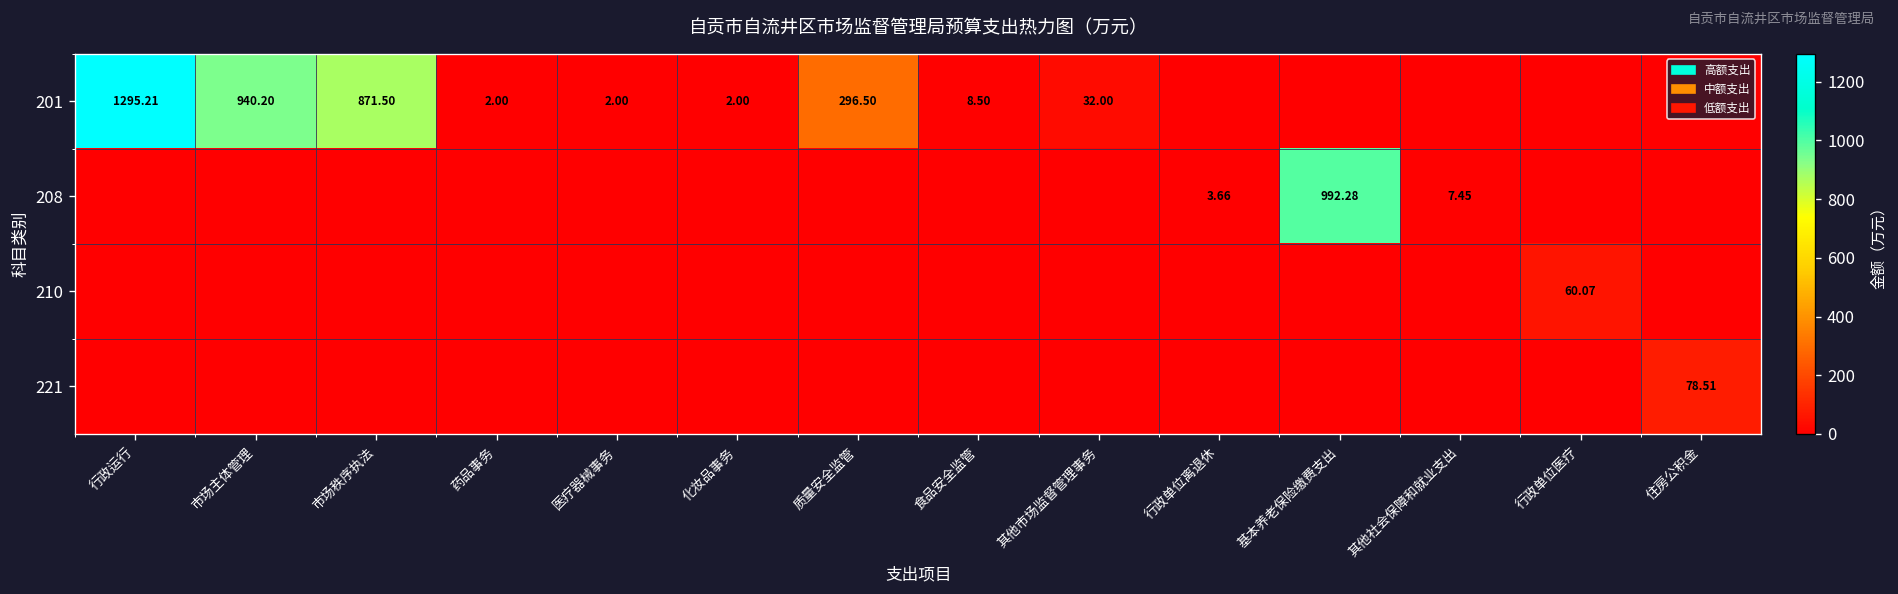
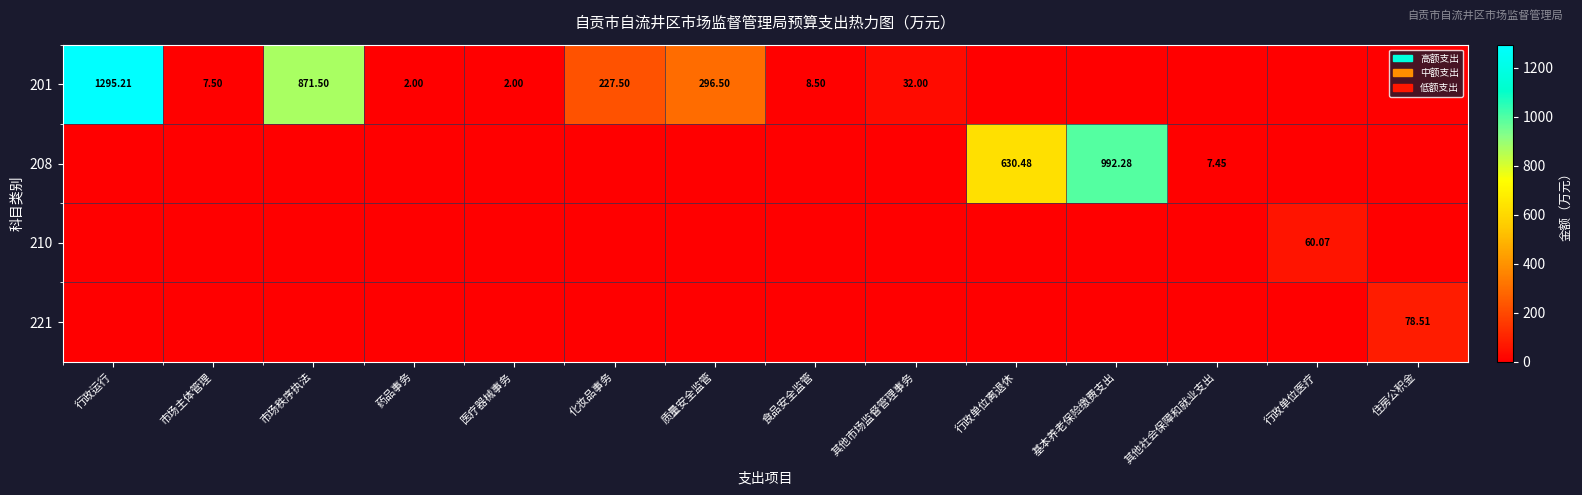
201, 市场主体管理: 940.20 -> 7.50
201, 化妆品事务: 2.00 -> 227.50
208, 行政单位离退休: 3.66 -> 630.48
